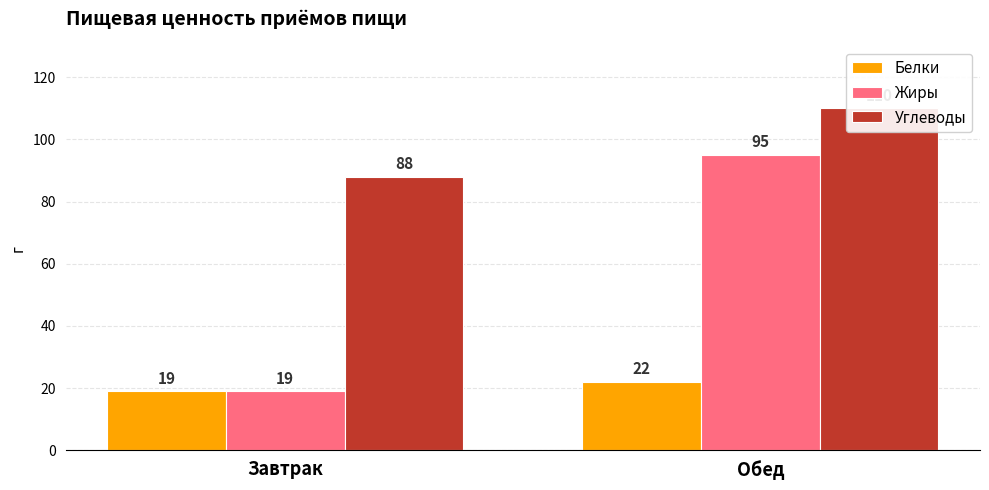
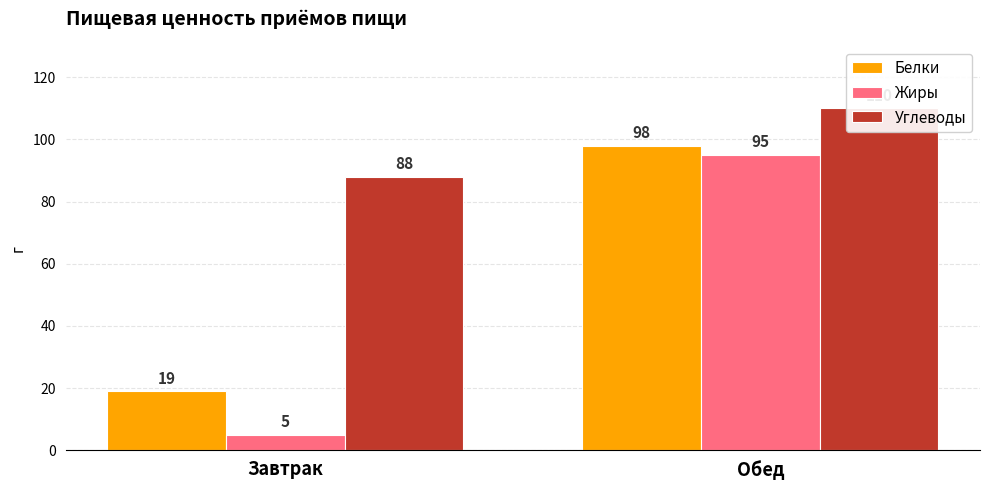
Жиры, Завтрак: 19 -> 5
Белки, Обед: 22 -> 98
